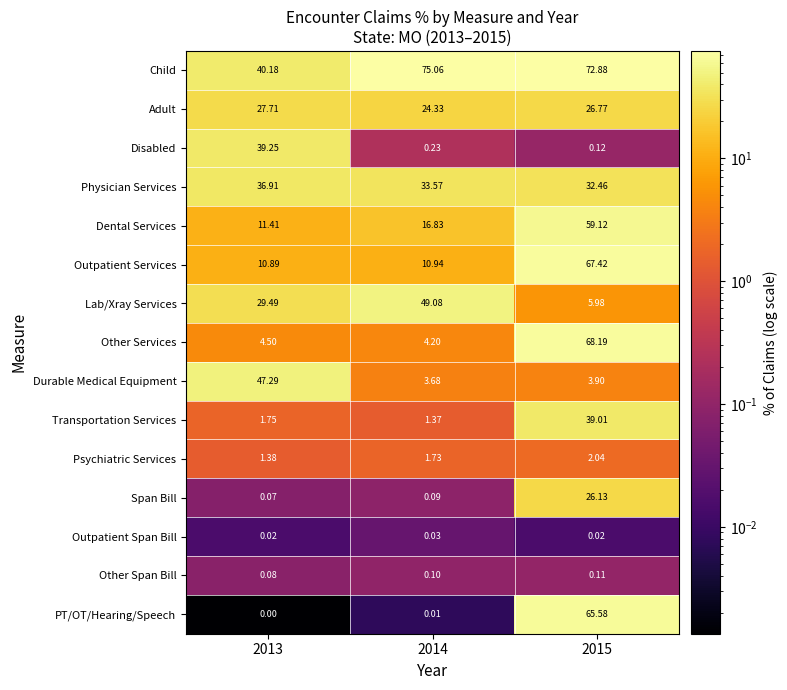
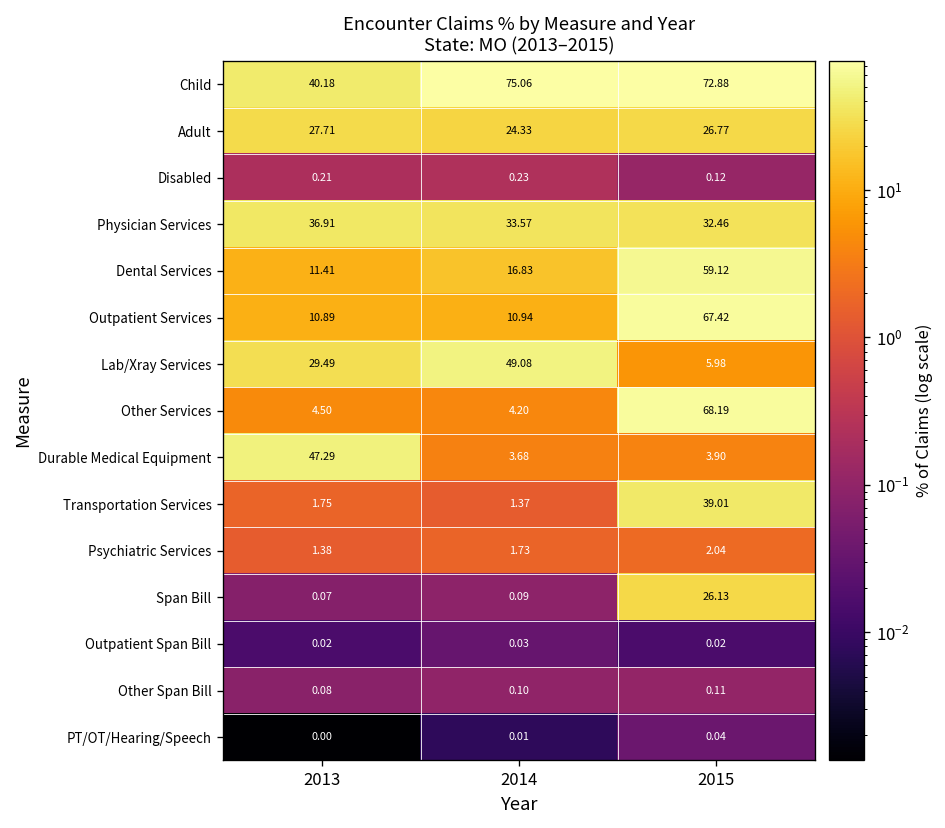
Disabled, 2013: 39.25 -> 0.21
PT/OT/Hearing/Speech, 2015: 65.58 -> 0.04
